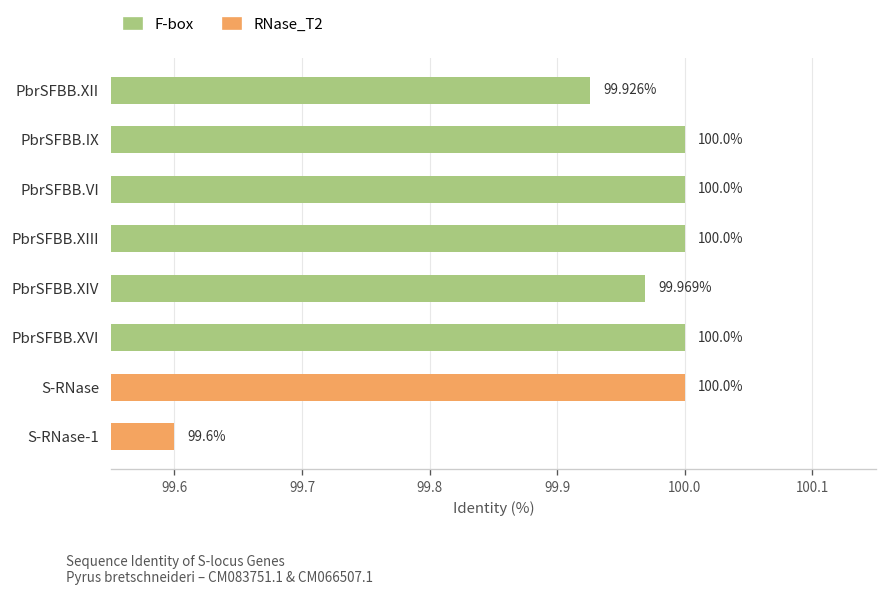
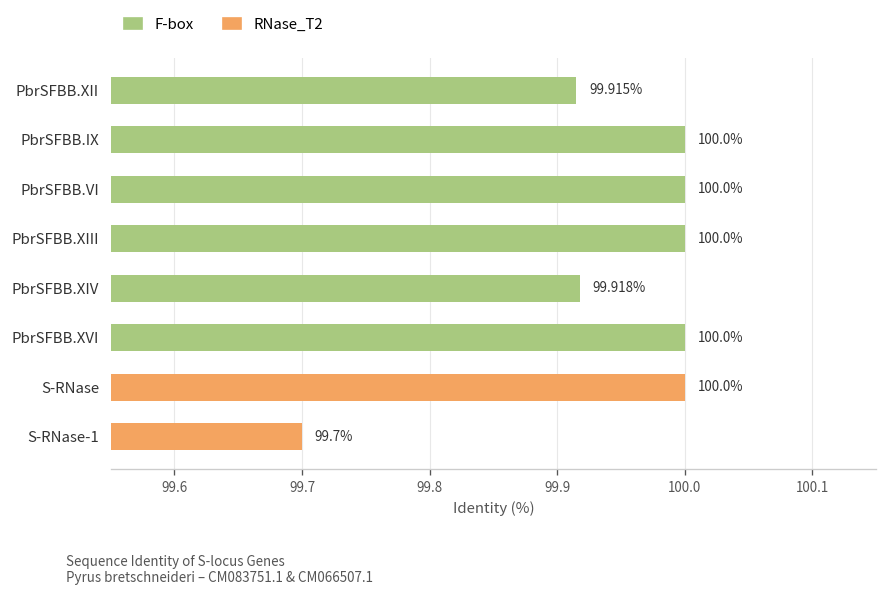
F-box, PbrSFBB.XII: 99.926% -> 99.915%
F-box, PbrSFBB.XIV: 99.969% -> 99.918%
RNase_T2, S-RNase-1: 99.6% -> 99.7%
